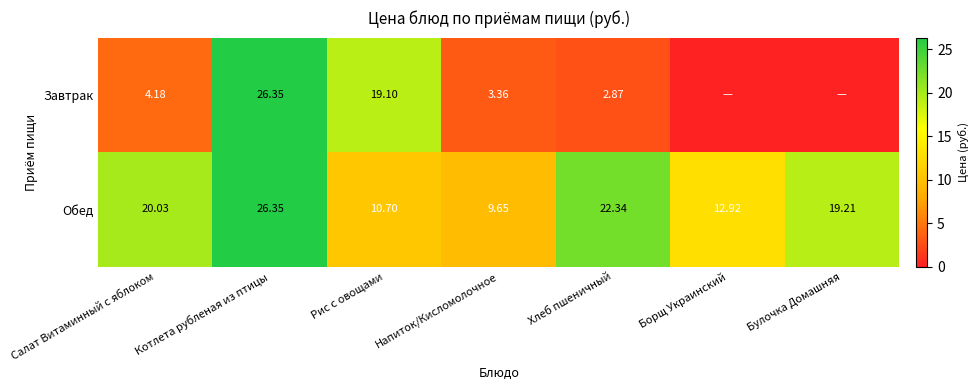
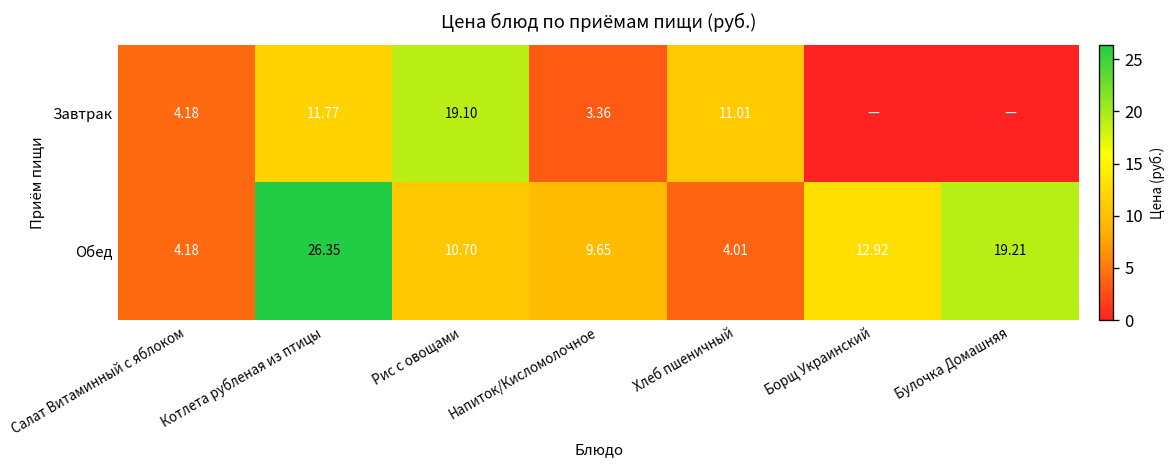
Завтрак, Котлета рубленая из птицы: 26.35 -> 11.77
Завтрак, Хлеб пшеничный: 2.87 -> 11.01
Обед, Салат Витаминный с яблоком: 20.03 -> 4.18
Обед, Хлеб пшеничный: 22.34 -> 4.01
